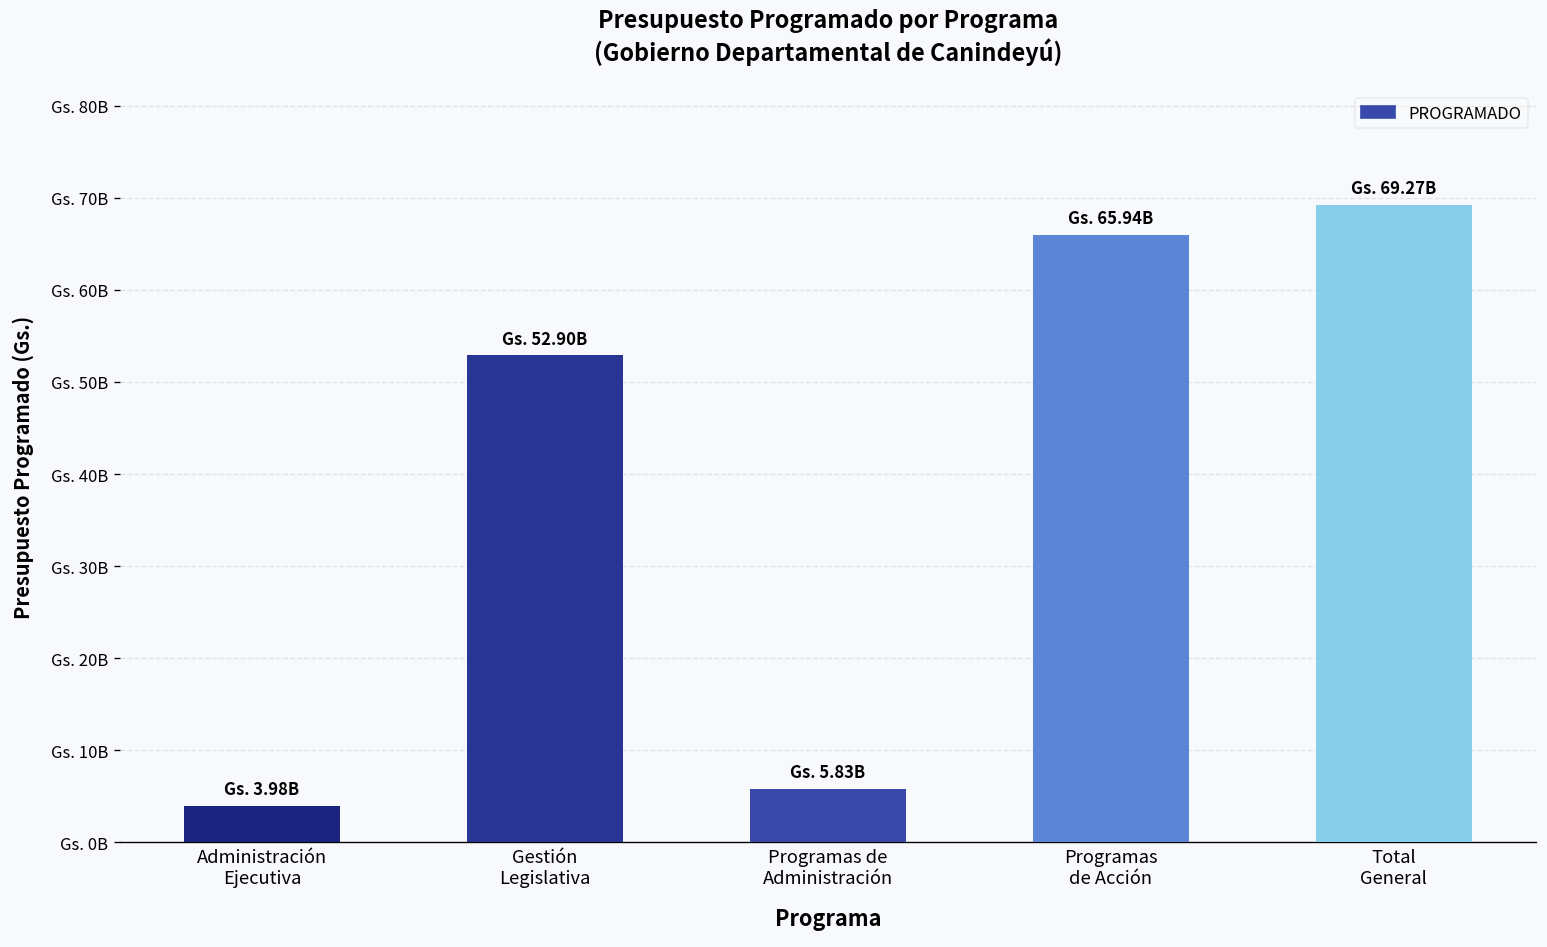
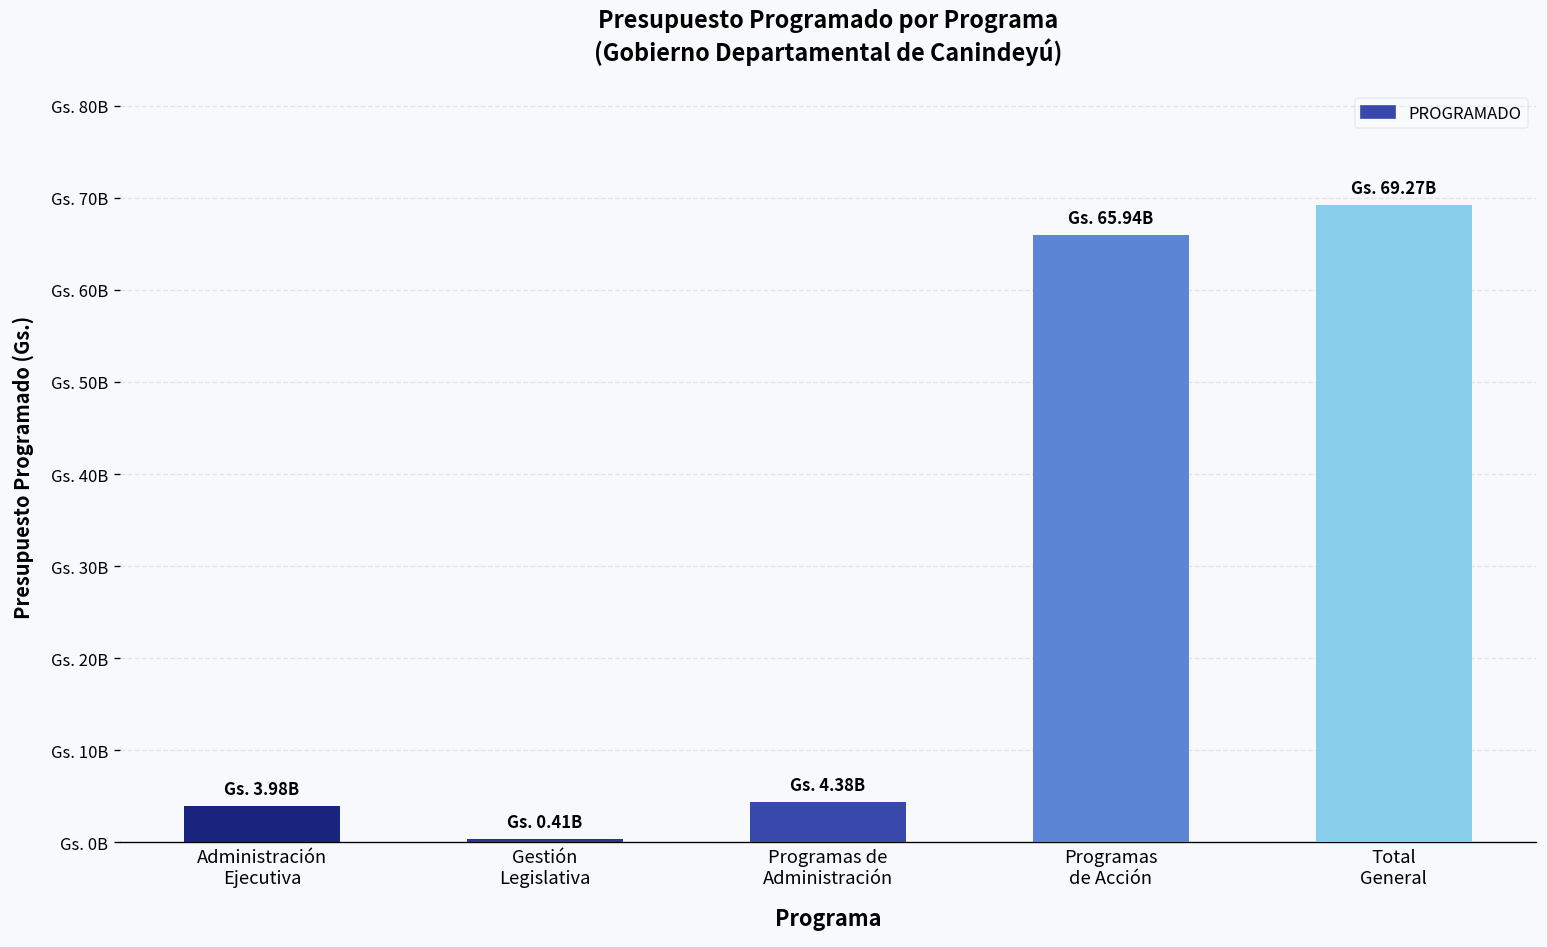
Gestión Legislativa: 52.90B -> 0.41B
Programas de Administración: 5.83B -> 4.38B
